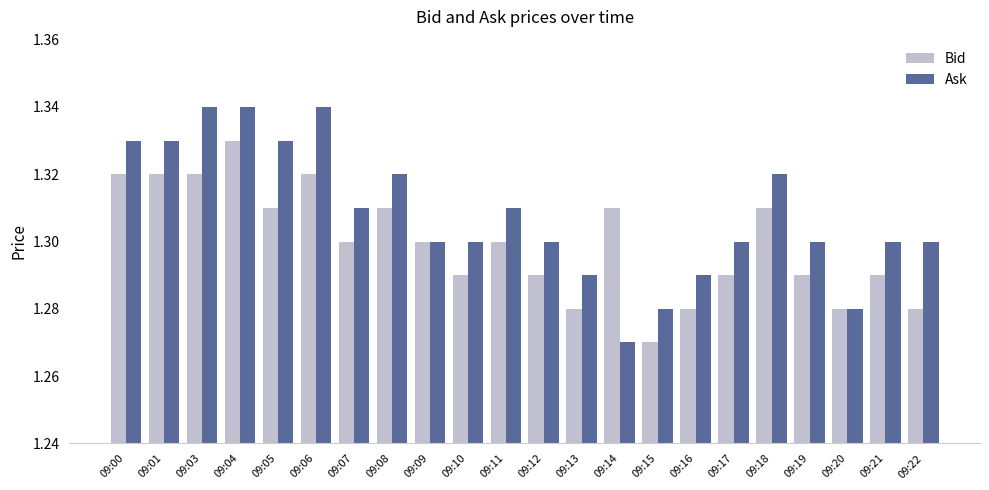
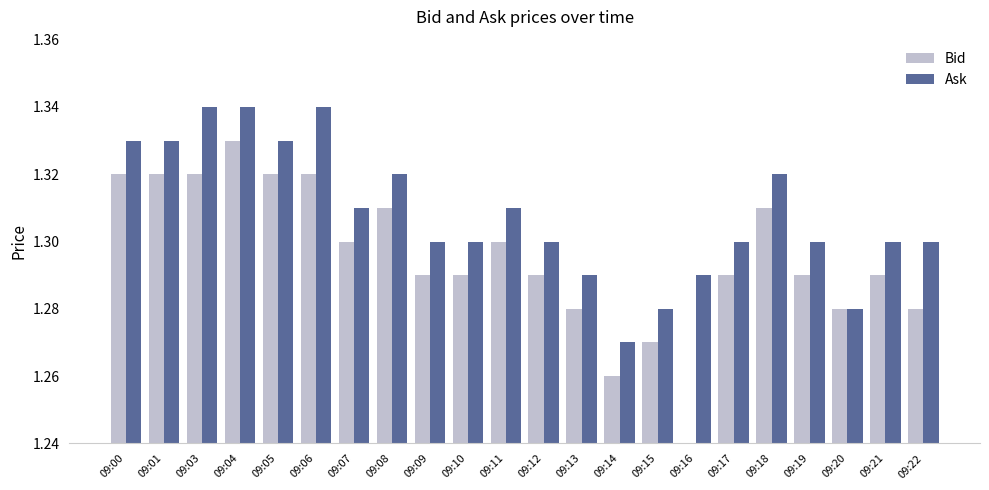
Bid, 09:05: 1.31 -> 1.32
Bid, 09:09: 1.30 -> 1.29
Bid, 09:14: 1.31 -> 1.26
Bid, 09:16: 1.28 -> 1.24
